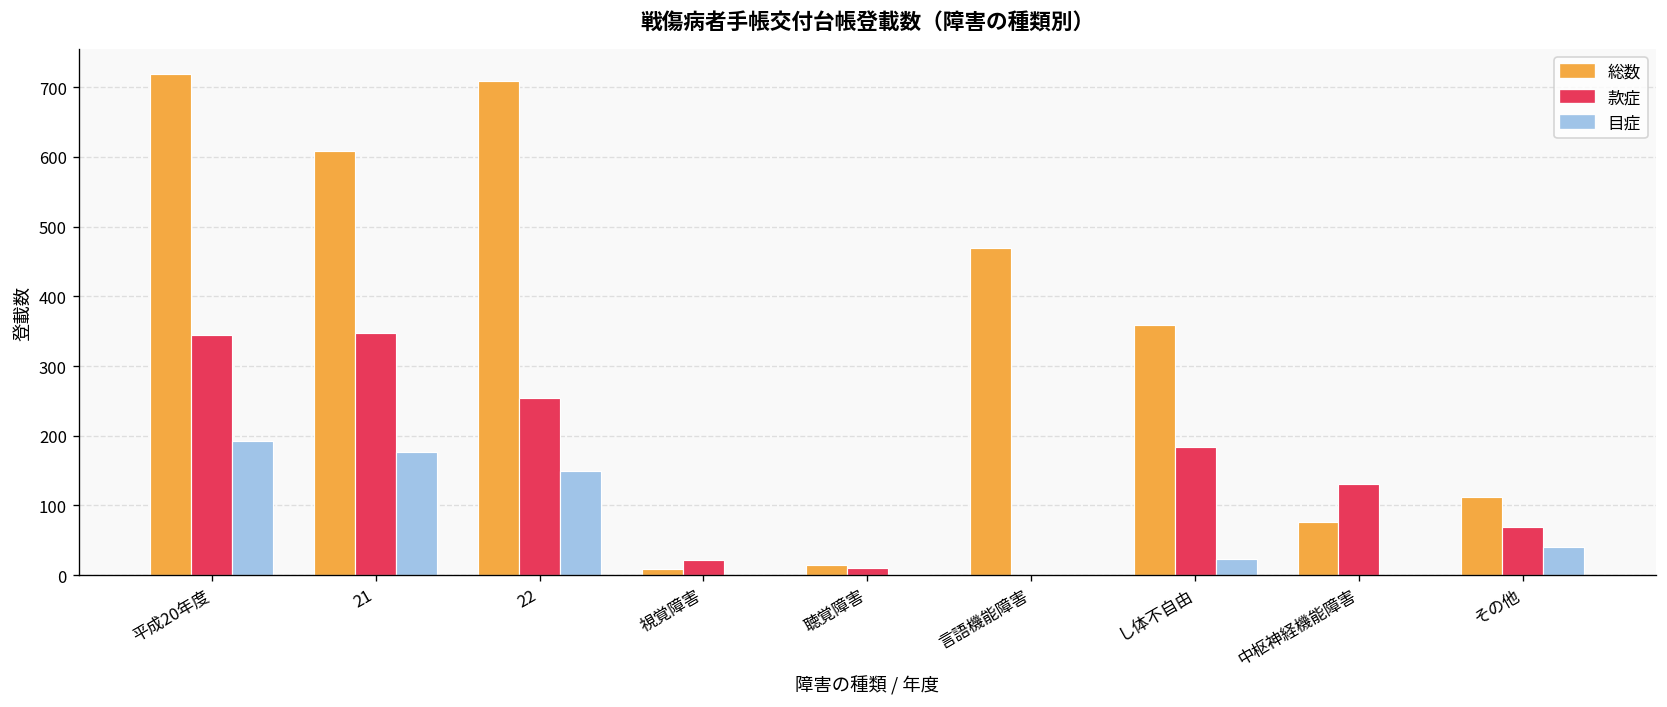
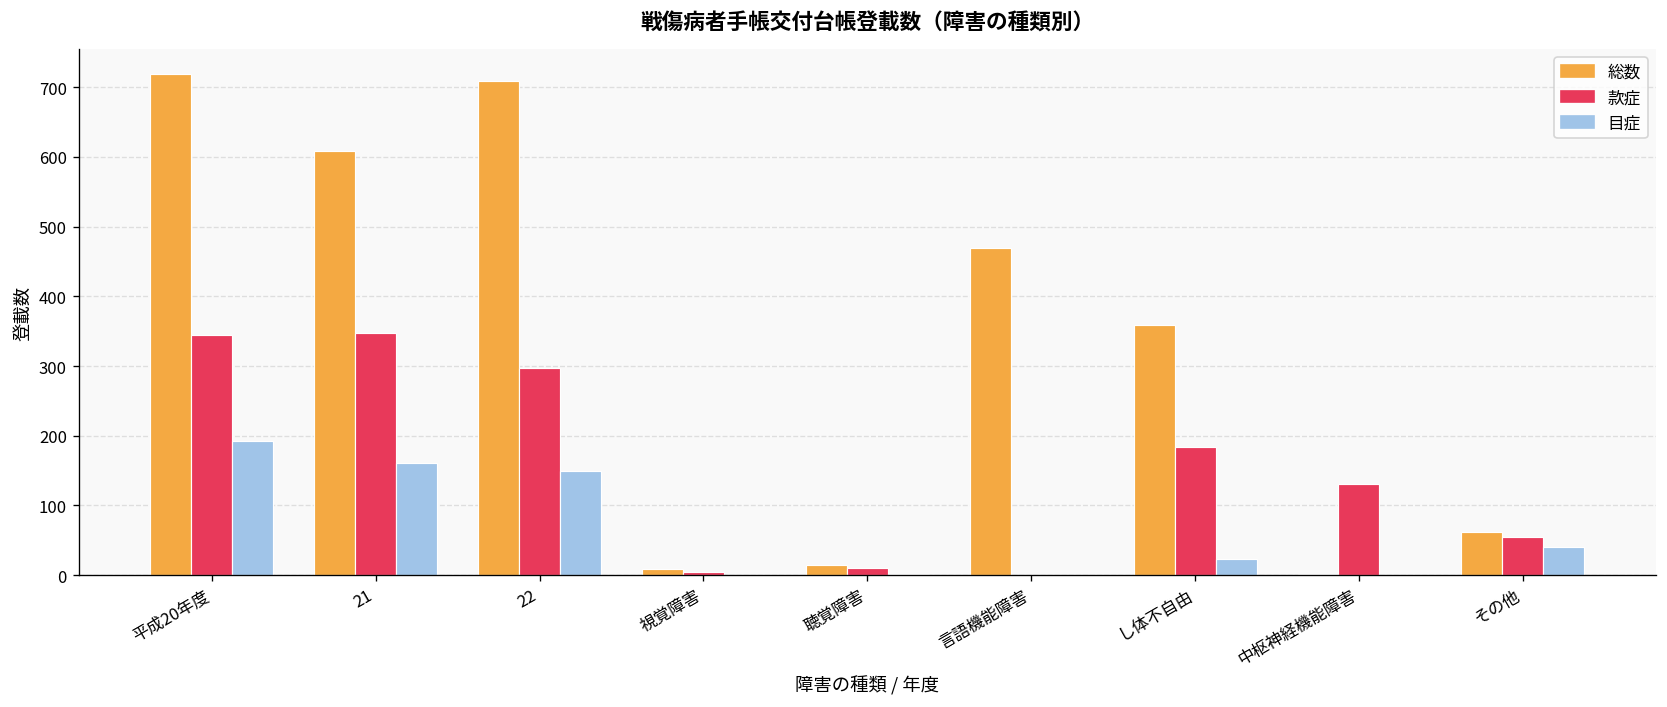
目症, 21: 180 -> 160
款症, 22: 250 -> 300
款症, 視覚障害: 20 -> 10
総数, 中枢神経機能障害: 80 -> 0
総数, その他: 110 -> 60
款症, その他: 70 -> 50
